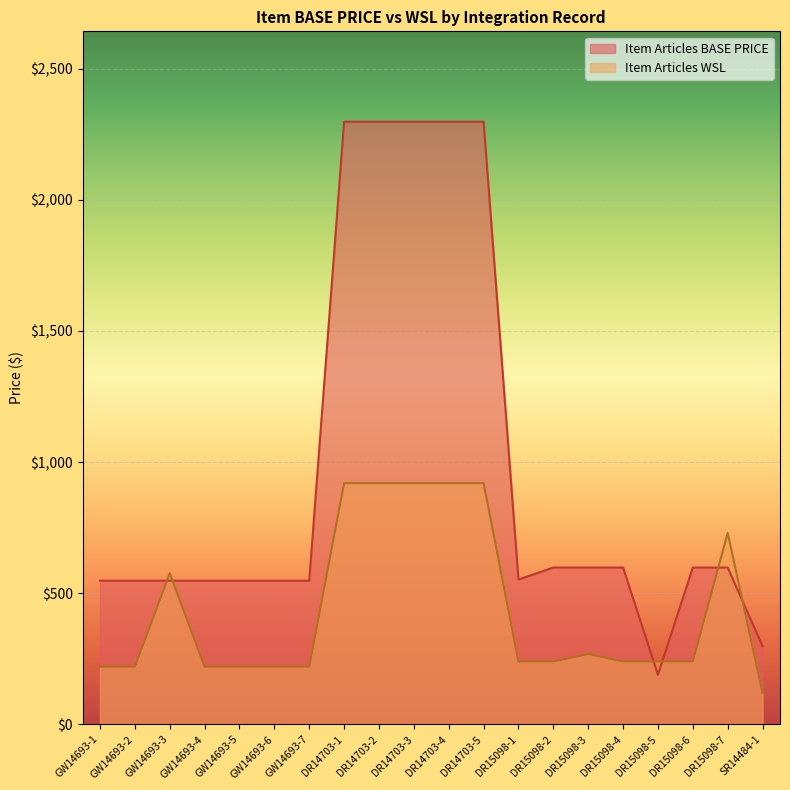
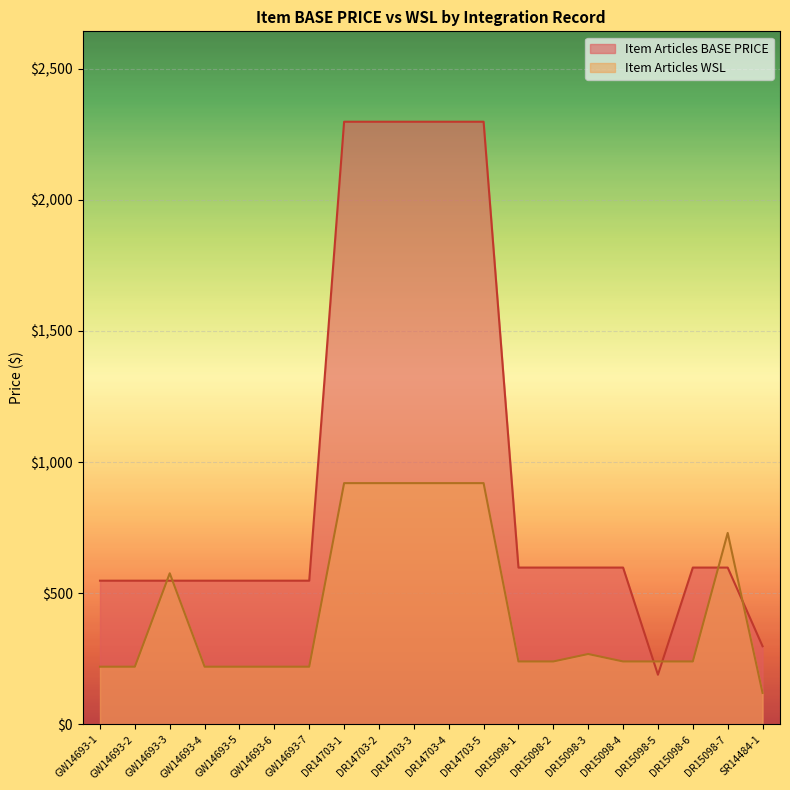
Item Articles BASE PRICE, DR15098-1: $550 -> $600
